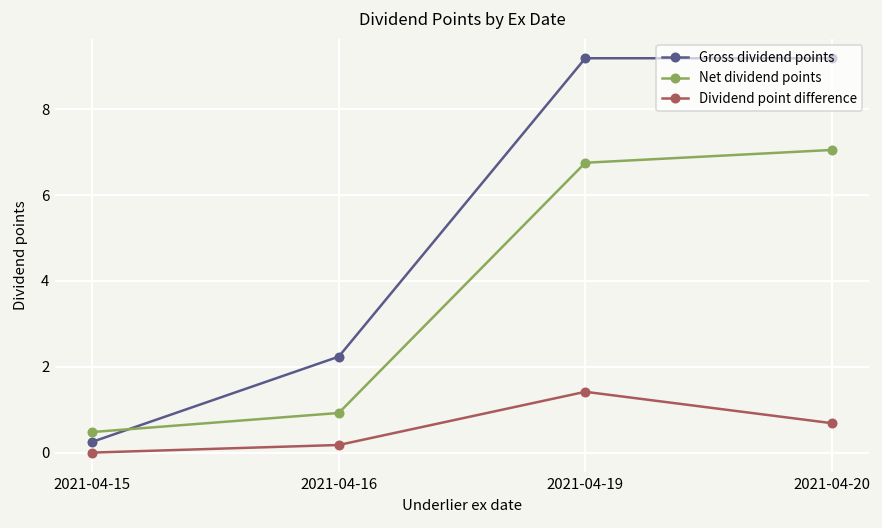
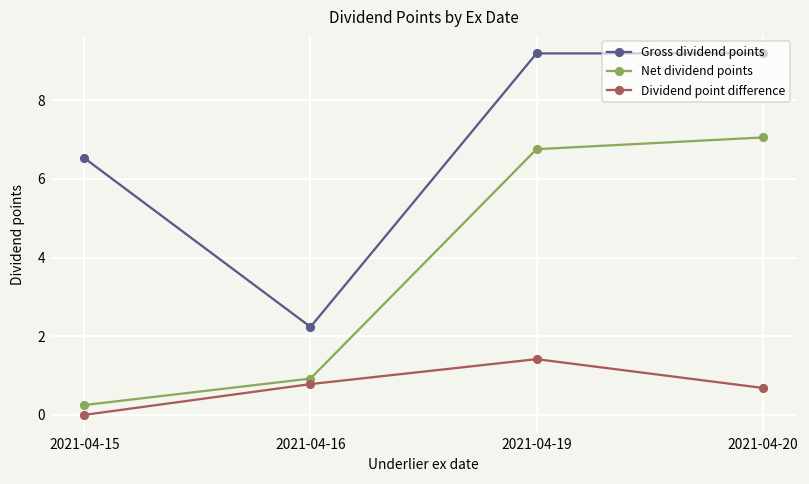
Gross dividend points, 2021-04-15: 0.2 -> 6.5
Net dividend points, 2021-04-15: 0.5 -> 0.2
Dividend point difference, 2021-04-16: 0.2 -> 0.8
